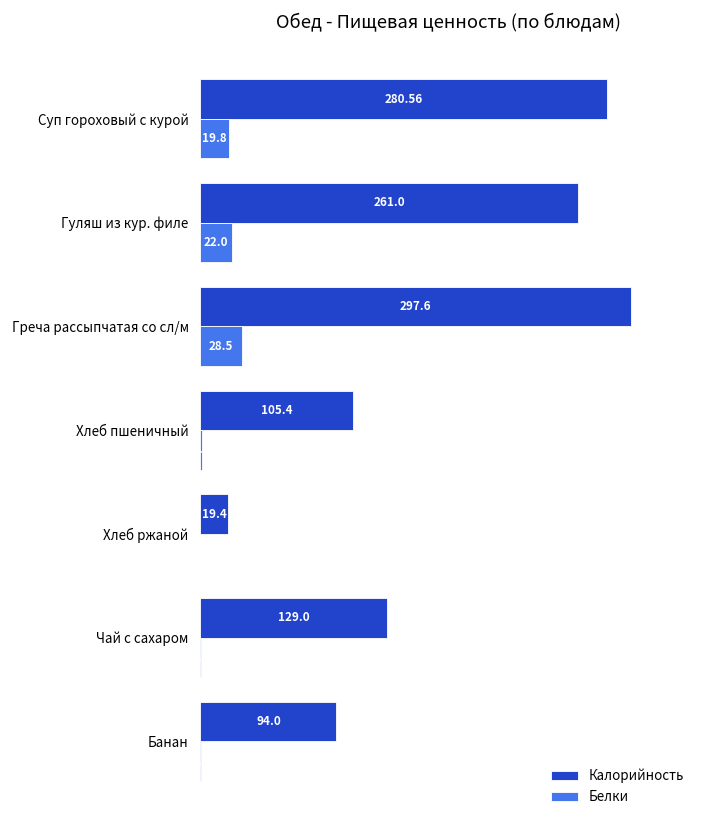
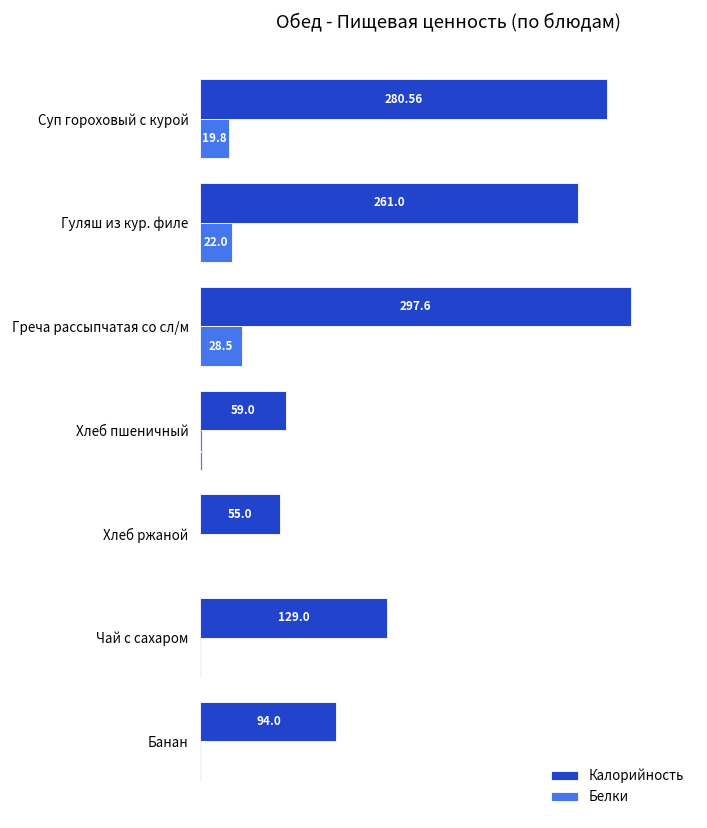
Калорийность, Хлеб пшеничный: 105.4 -> 59.0
Калорийность, Хлеб ржаной: 19.4 -> 55.0
